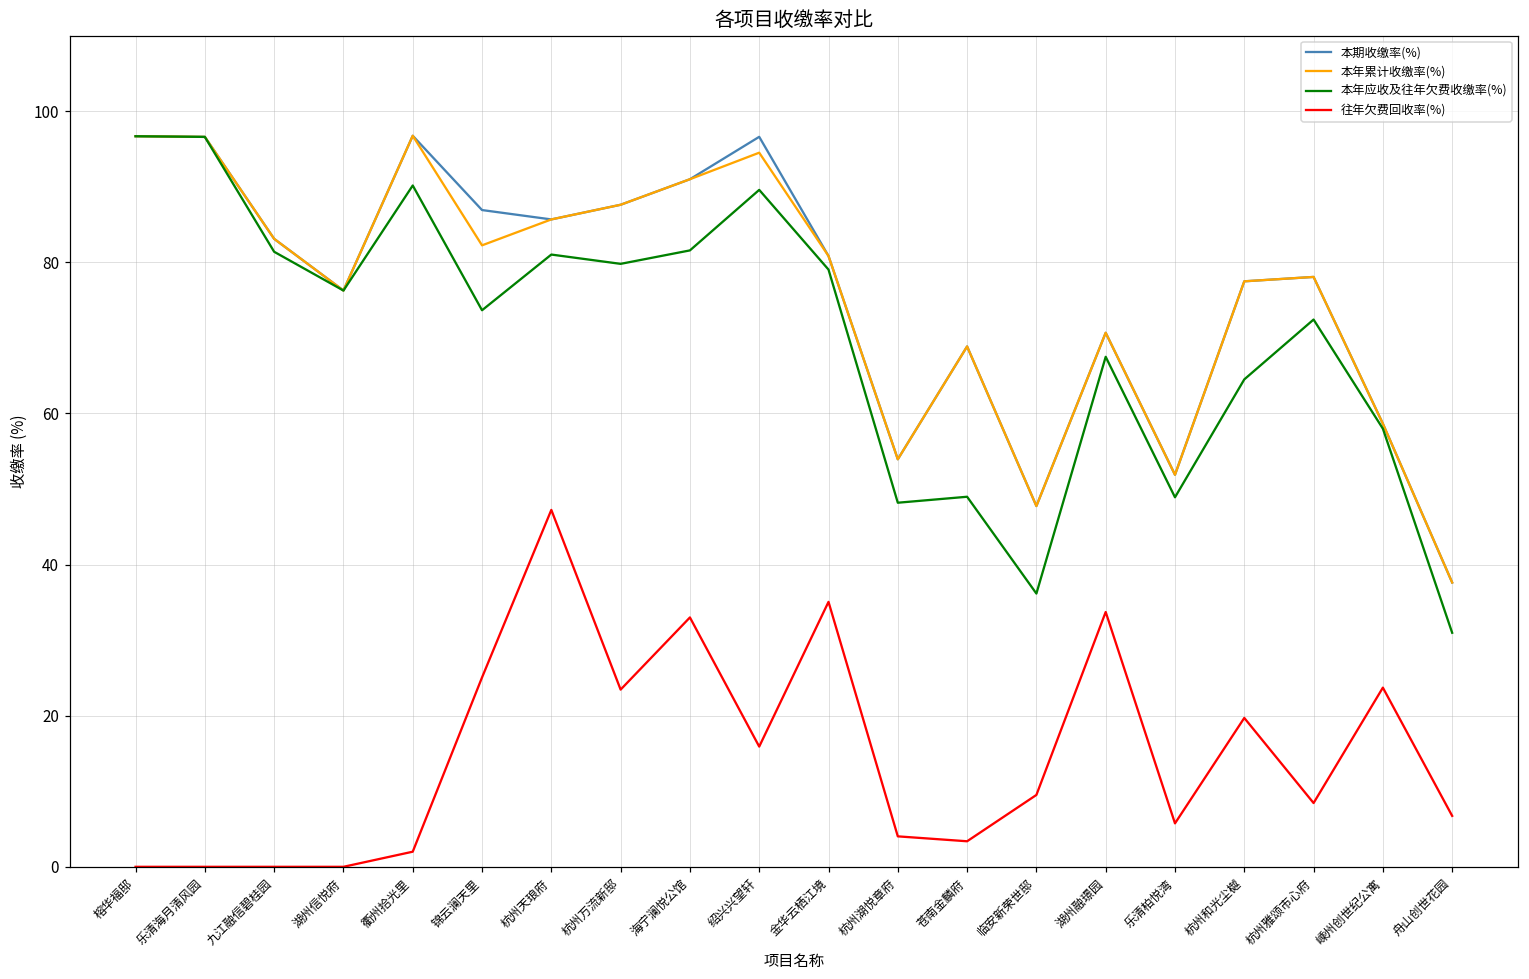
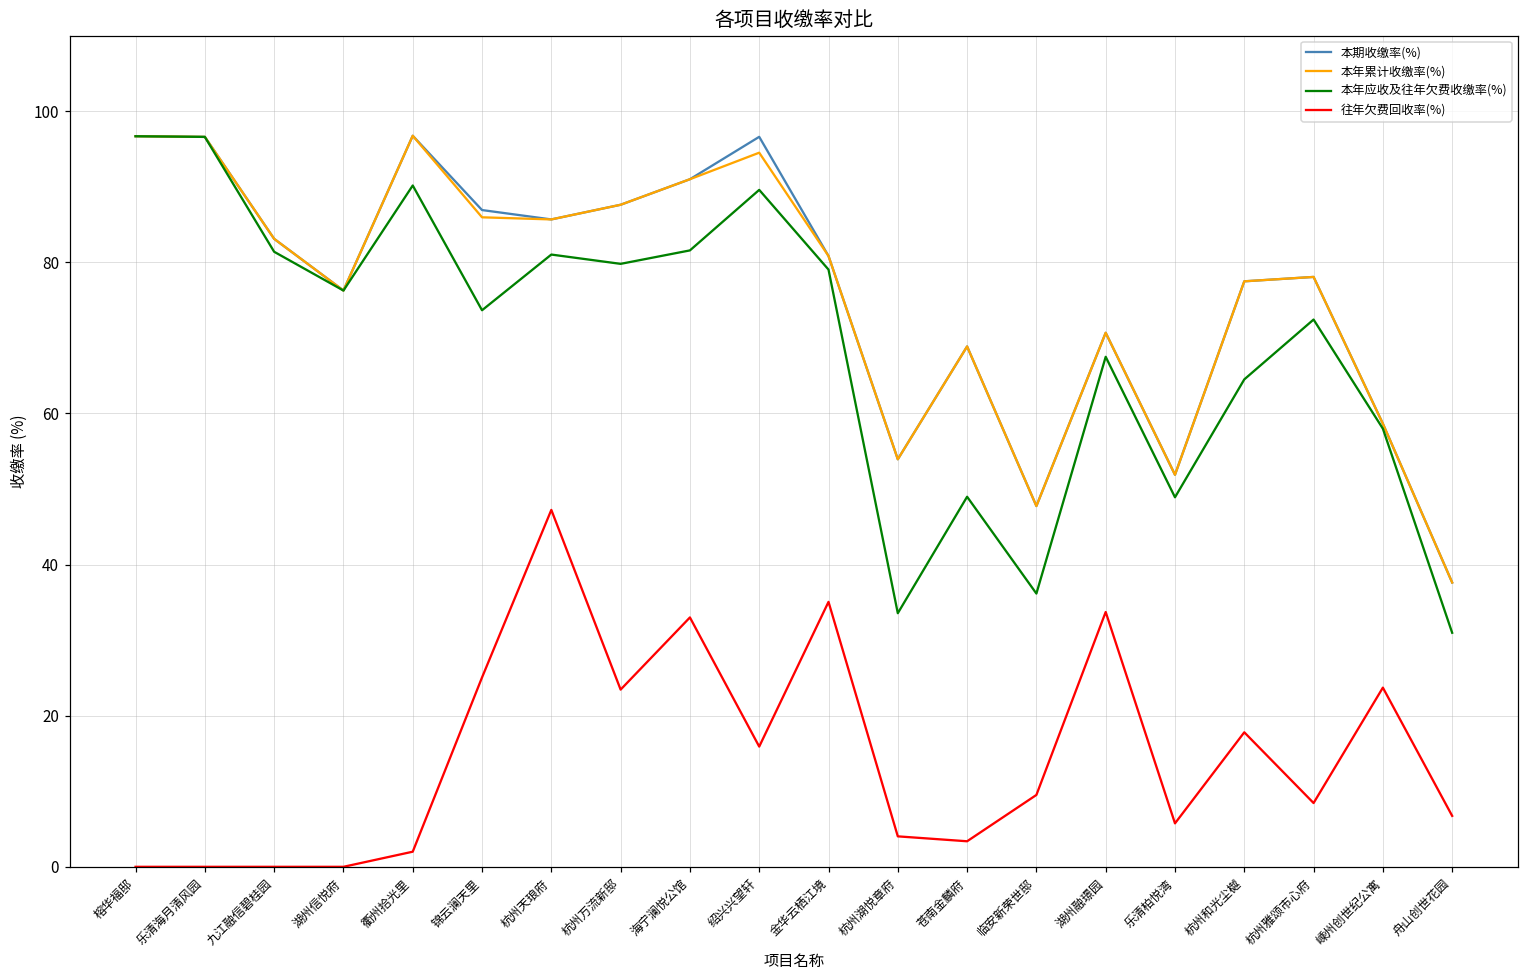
本年累计收缴率(%), 锦云澜天里: 82 -> 86
本年应收及往年欠费收缴率(%), 杭州湖悦章府: 48 -> 34
往年欠费回收率(%), 杭州和光尘樾: 20 -> 18
